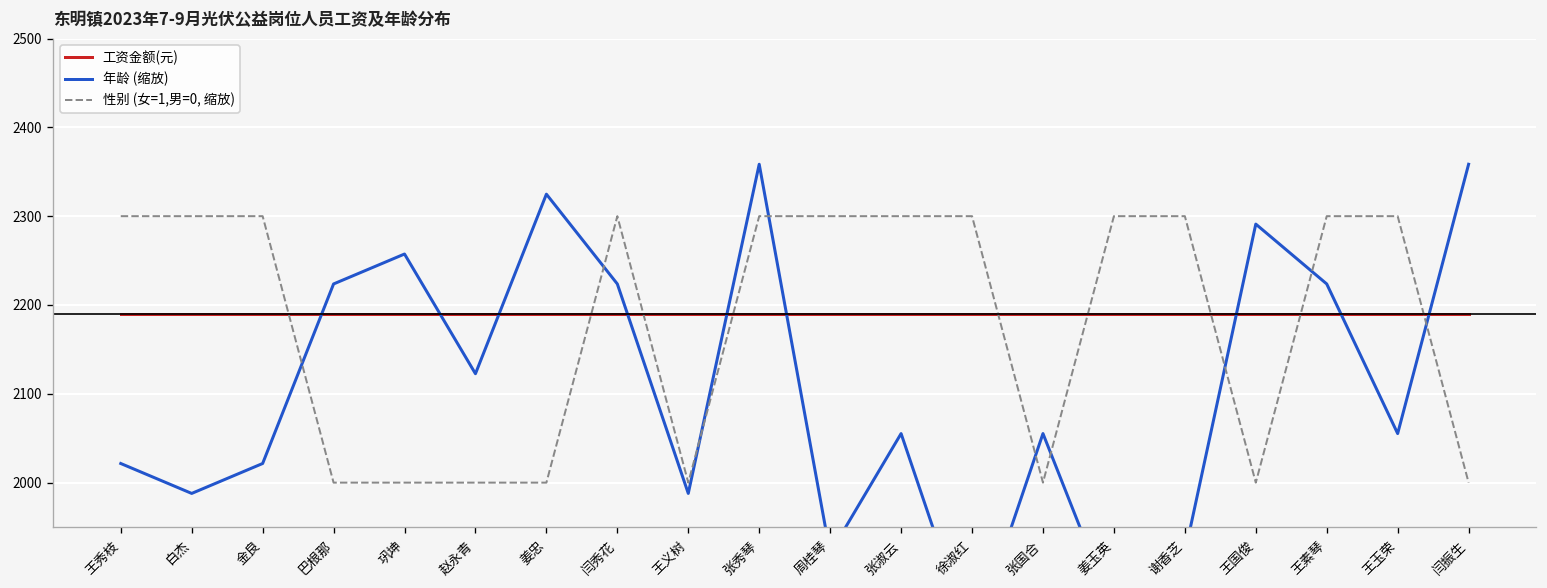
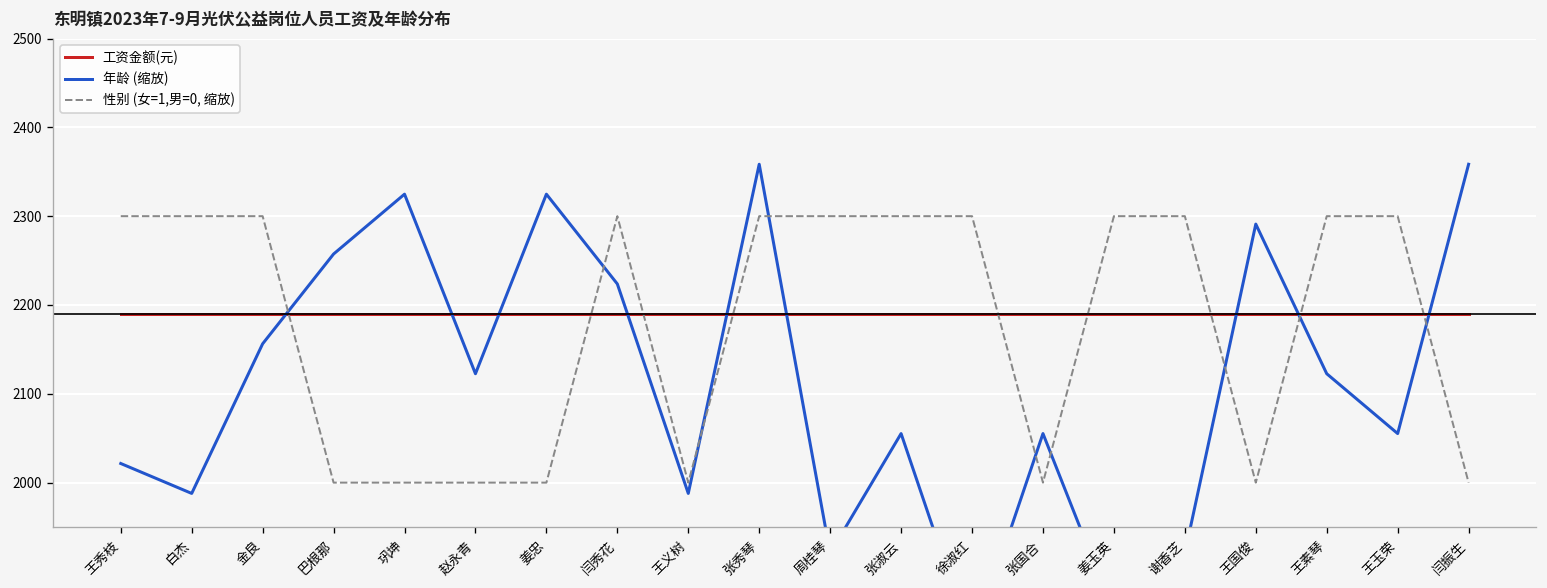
年龄 (缩放), 金良: 2020 -> 2160
年龄 (缩放), 巴根那: 2220 -> 2260
年龄 (缩放), 巩坤: 2260 -> 2320
年龄 (缩放), 王素琴: 2220 -> 2120
